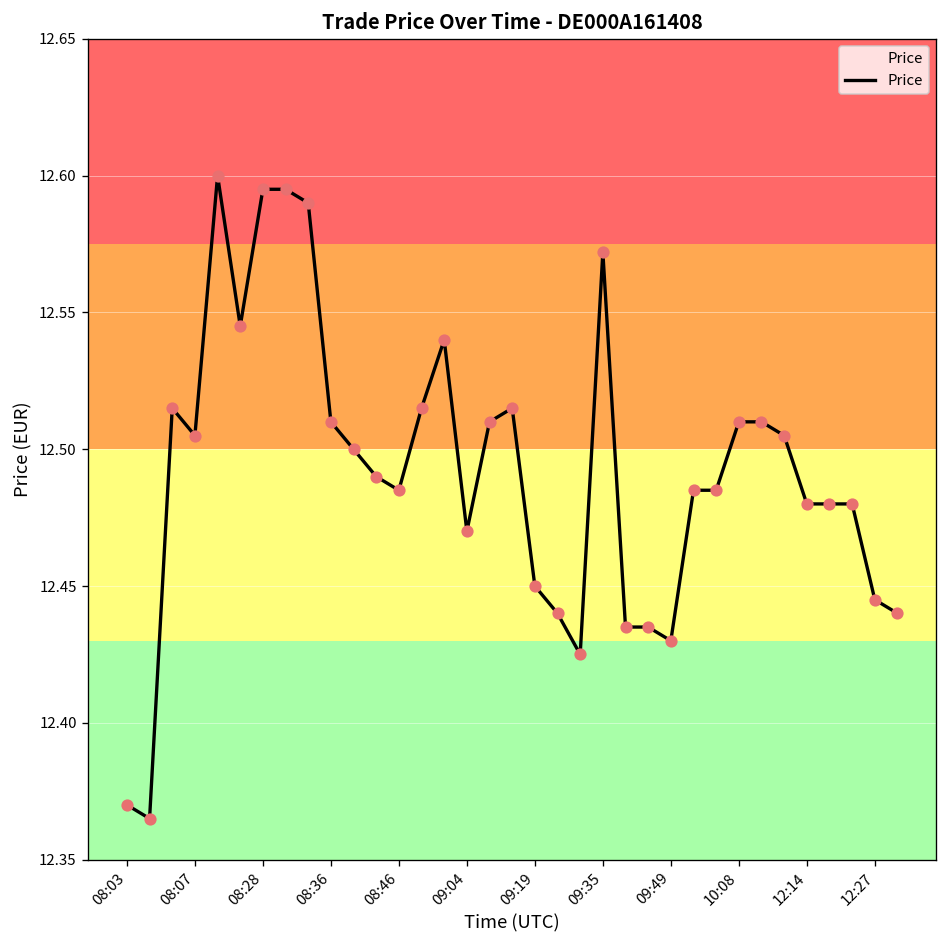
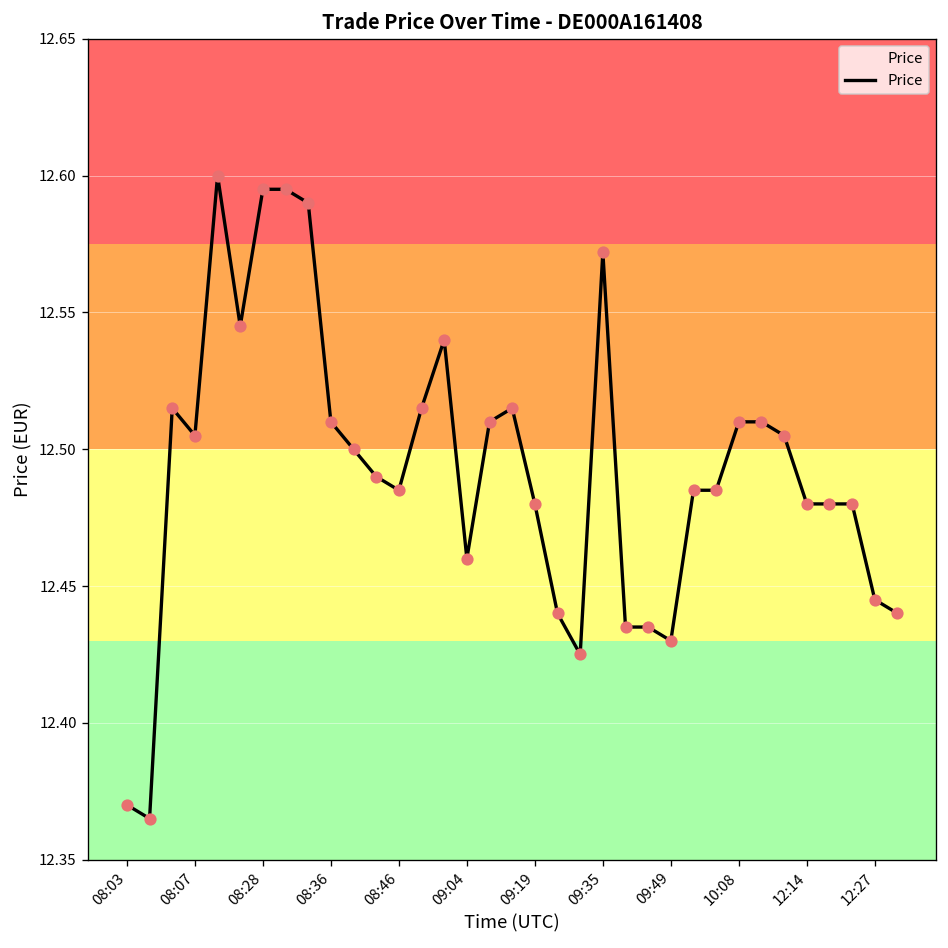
09:04: 12.47 -> 12.46
09:19: 12.45 -> 12.48
